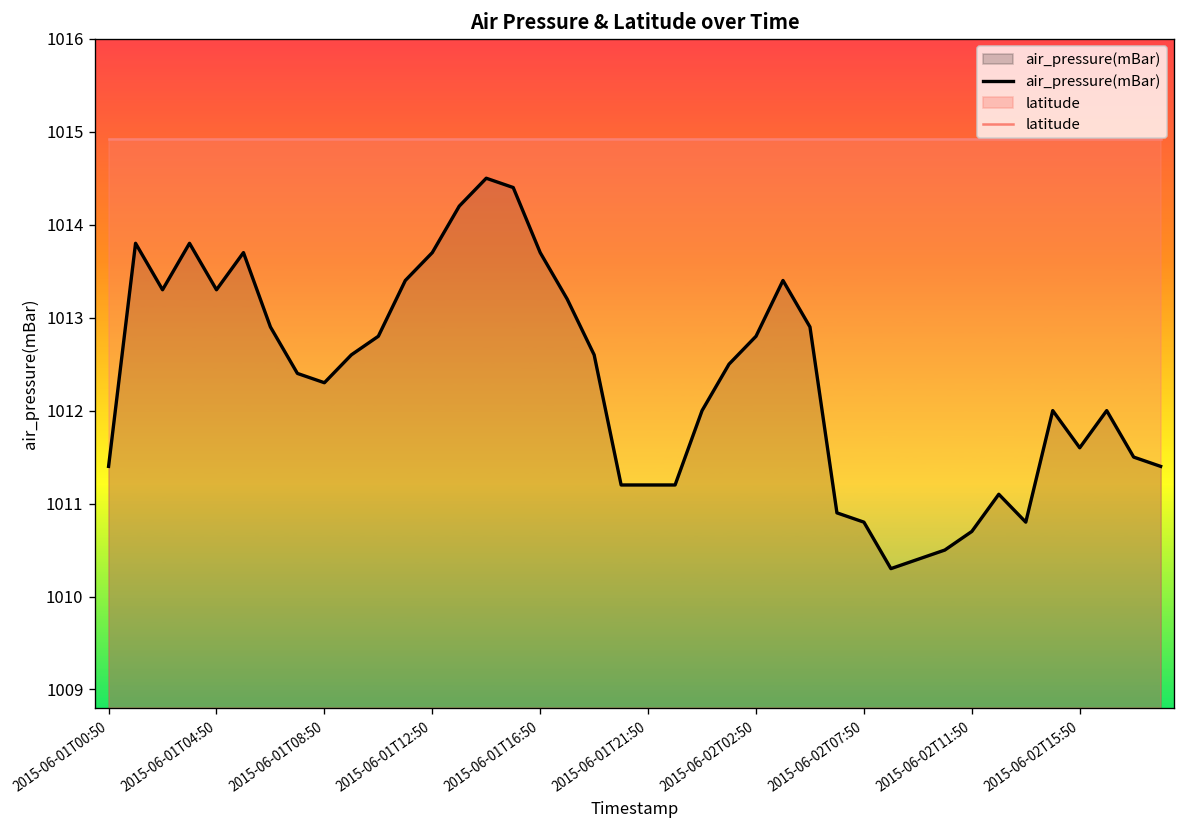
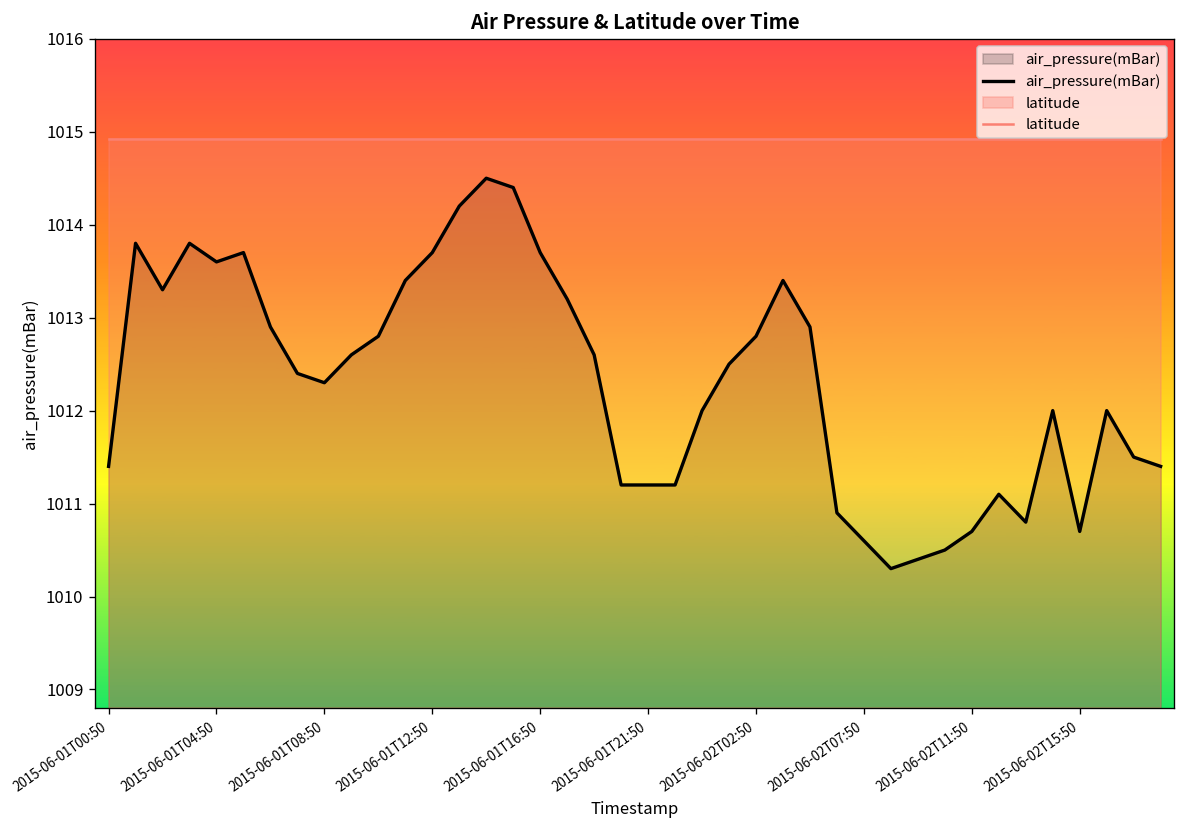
air_pressure(mBar), 2015-06-01T04:50: 1013.3 -> 1013.6
air_pressure(mBar), 2015-06-02T07:50: 1010.8 -> 1010.6
air_pressure(mBar), 2015-06-02T15:50: 1011.6 -> 1010.7
